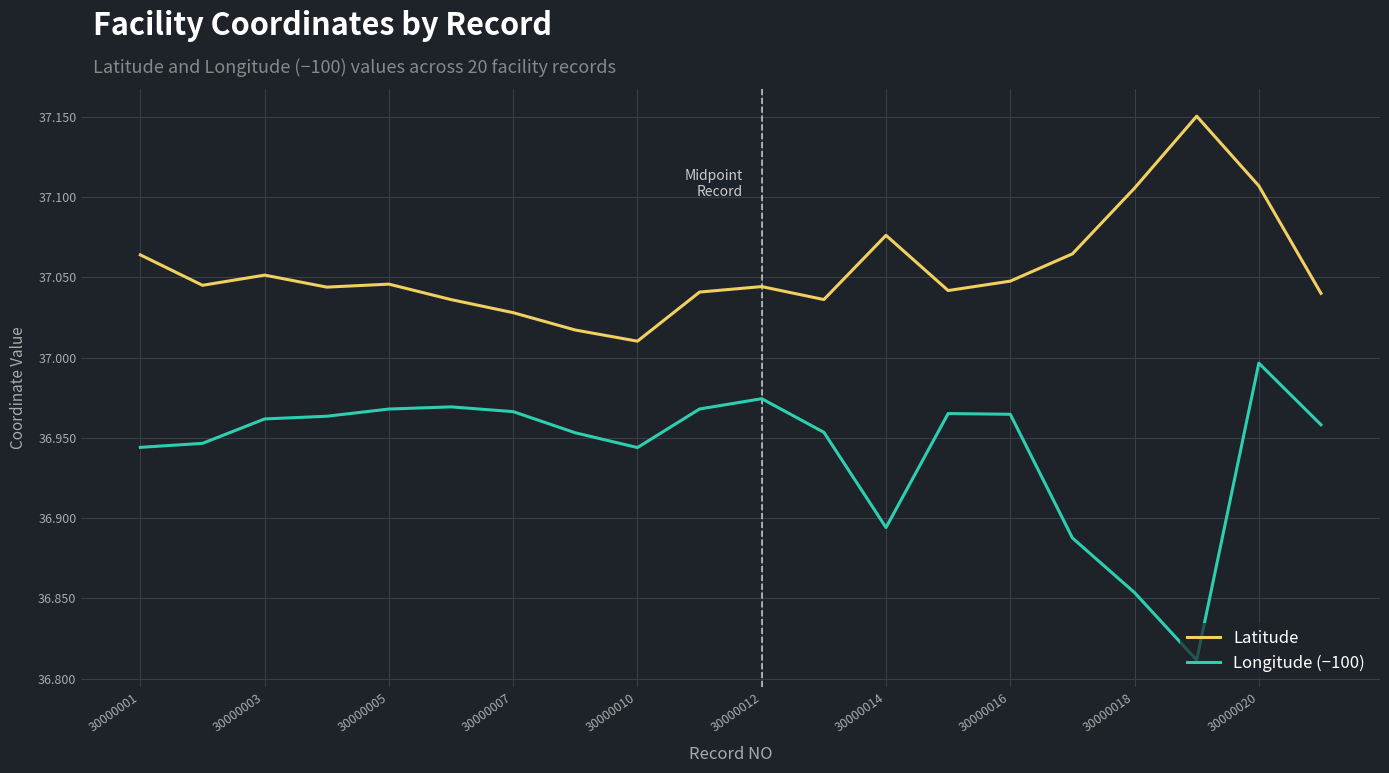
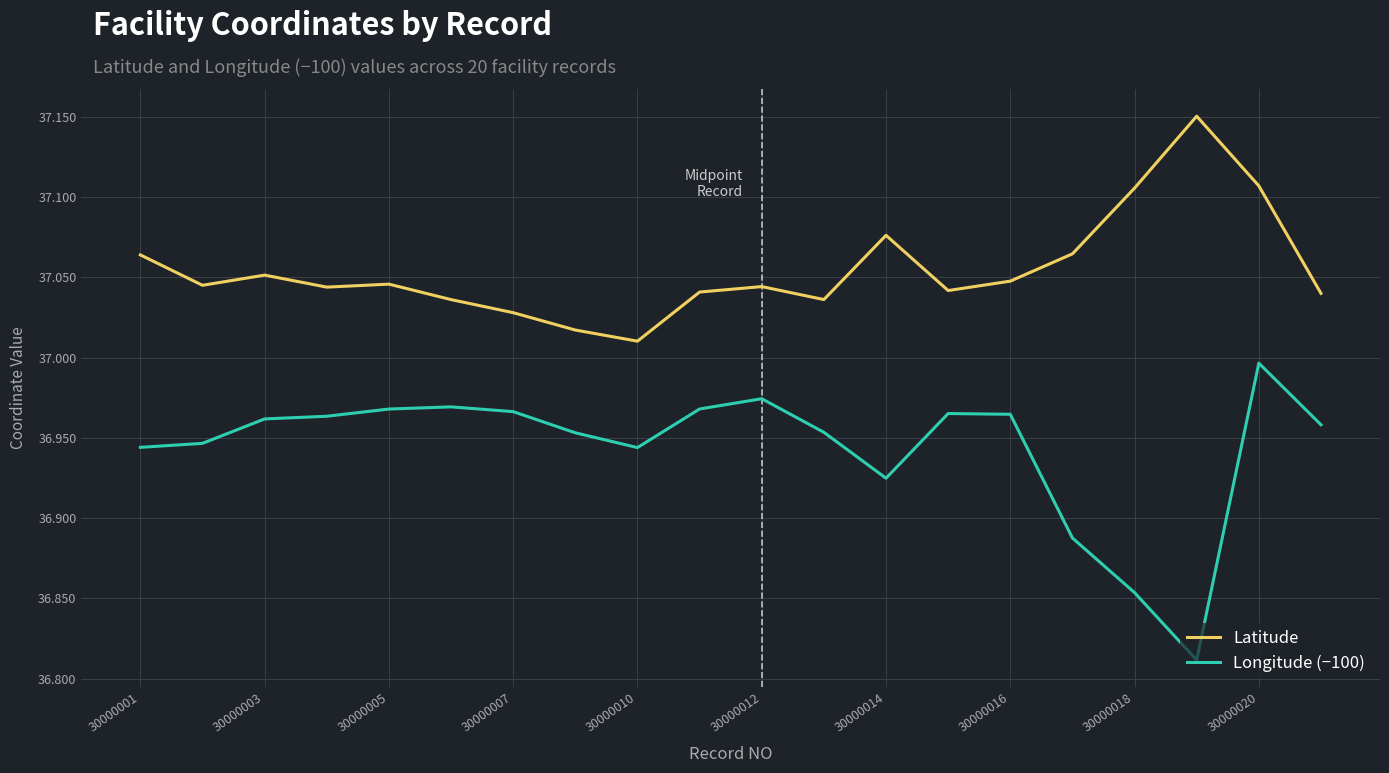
Longitude (−100), 30000014: 36.894 -> 36.925
